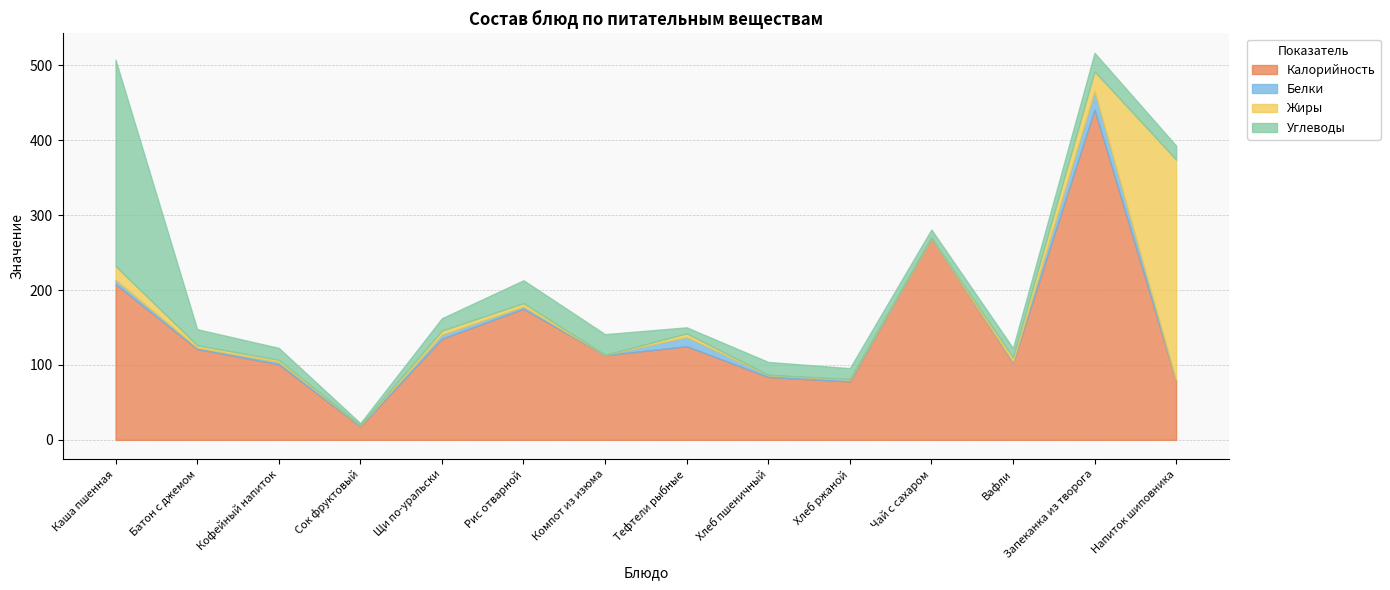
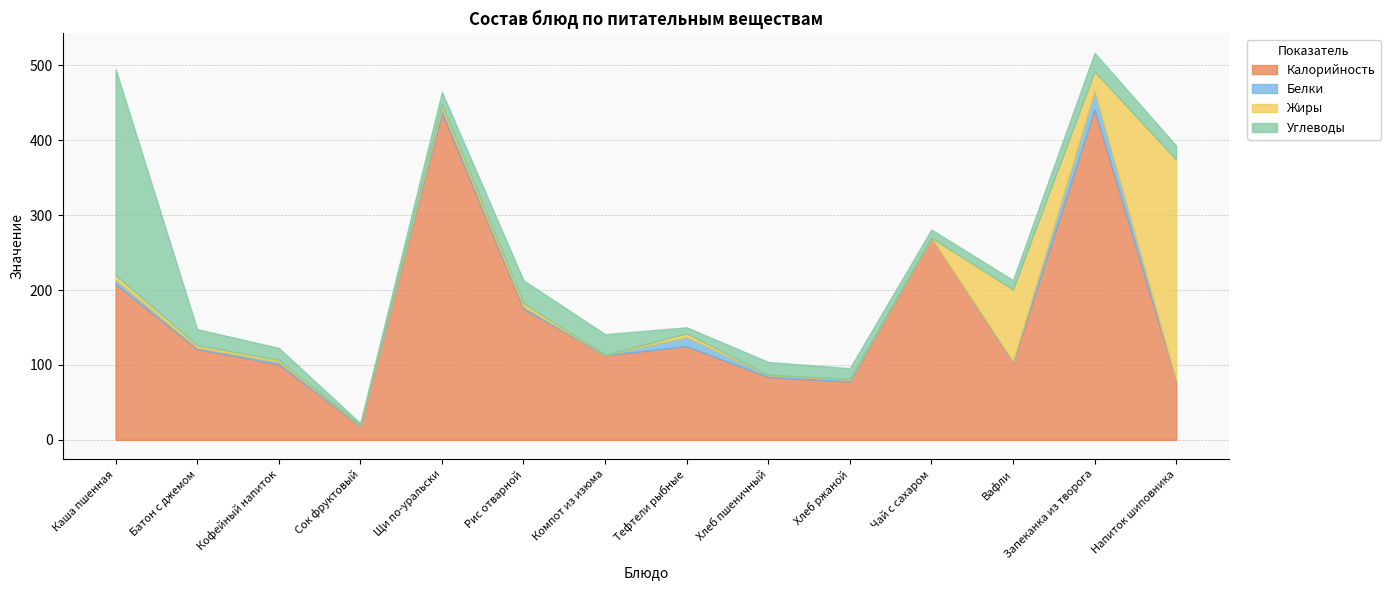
Жиры, Каша пшенная: 20 -> 10
Калорийность, Щи по-уральски: 140 -> 440
Жиры, Вафли: 10 -> 100
